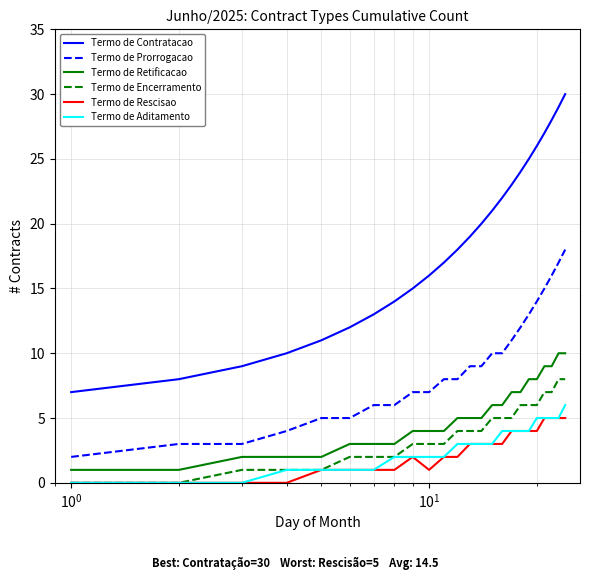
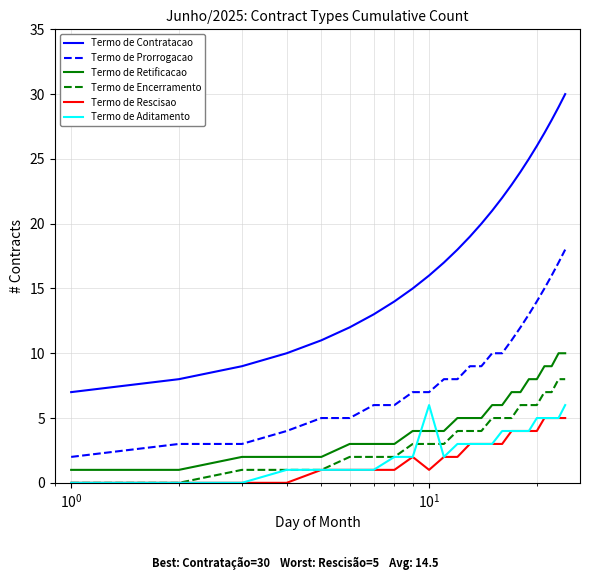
Termo de Aditamento, 10^1: 2 -> 6
